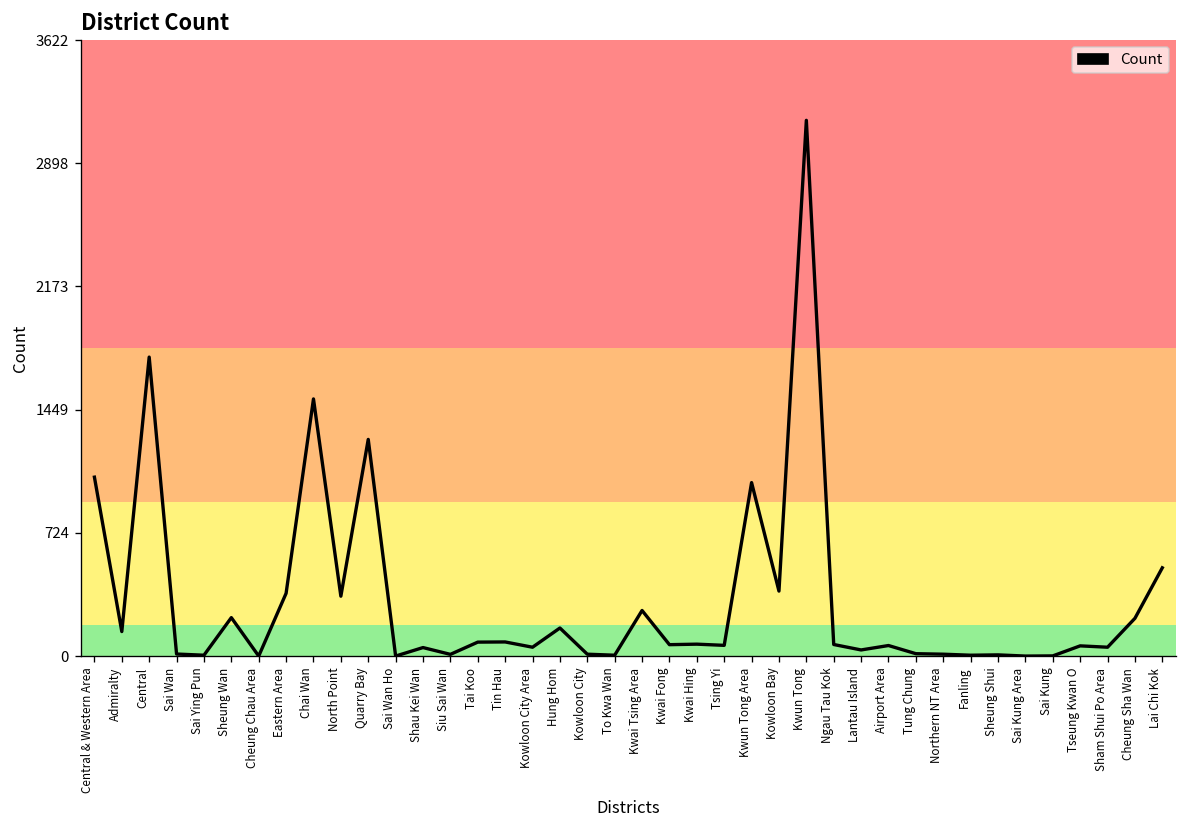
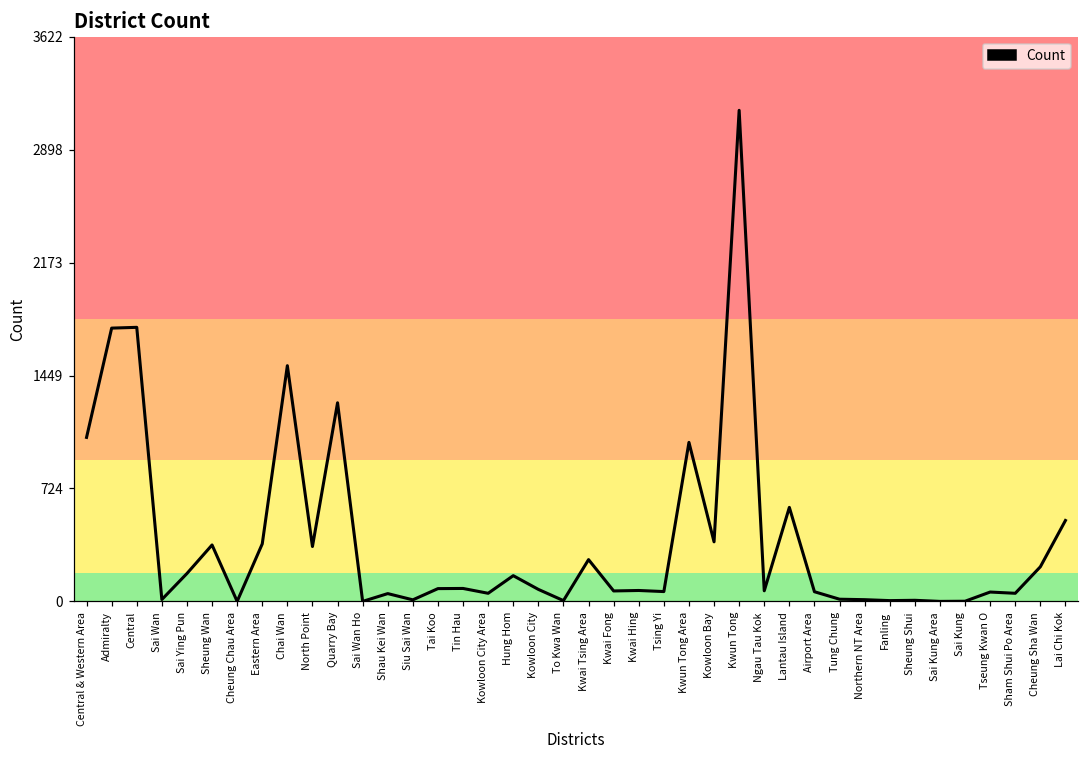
Admiralty: 140 -> 1750
Sai Ying Pun: 10 -> 180
Sheung Wan: 230 -> 360
Kowloon City: 10 -> 80
Lantau Island: 40 -> 600
